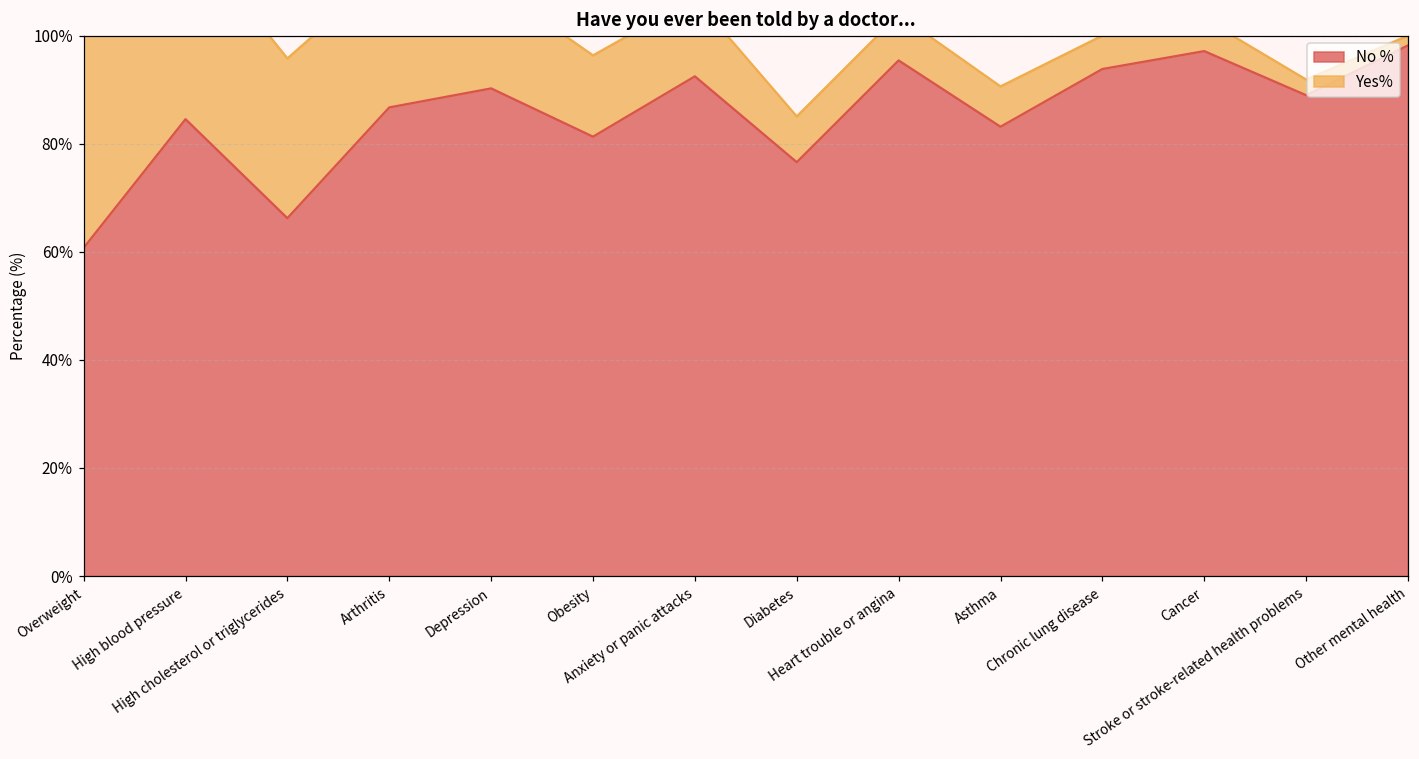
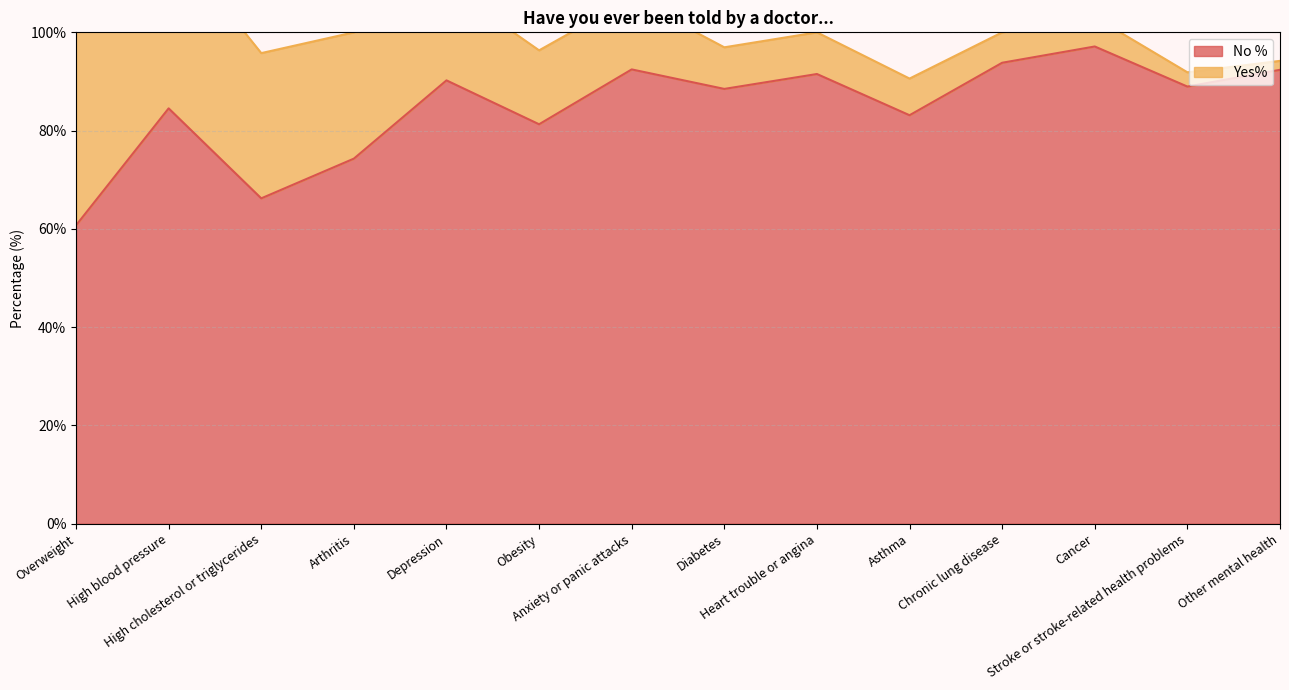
No %, Arthritis: 87% -> 74%
No %, Diabetes: 77% -> 88%
No %, Heart trouble or angina: 95% -> 92%
No %, Other mental health: 98% -> 92%
